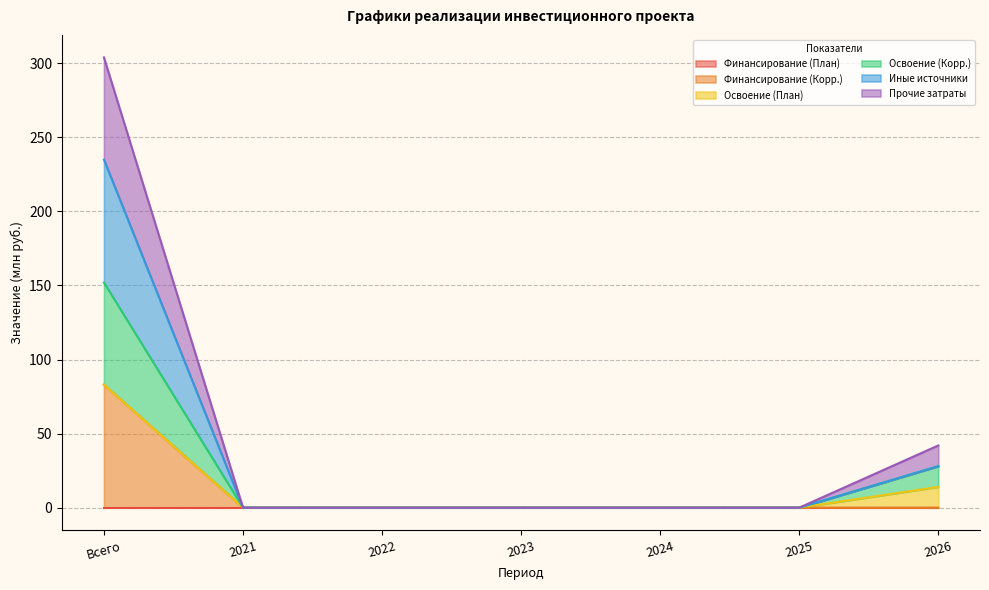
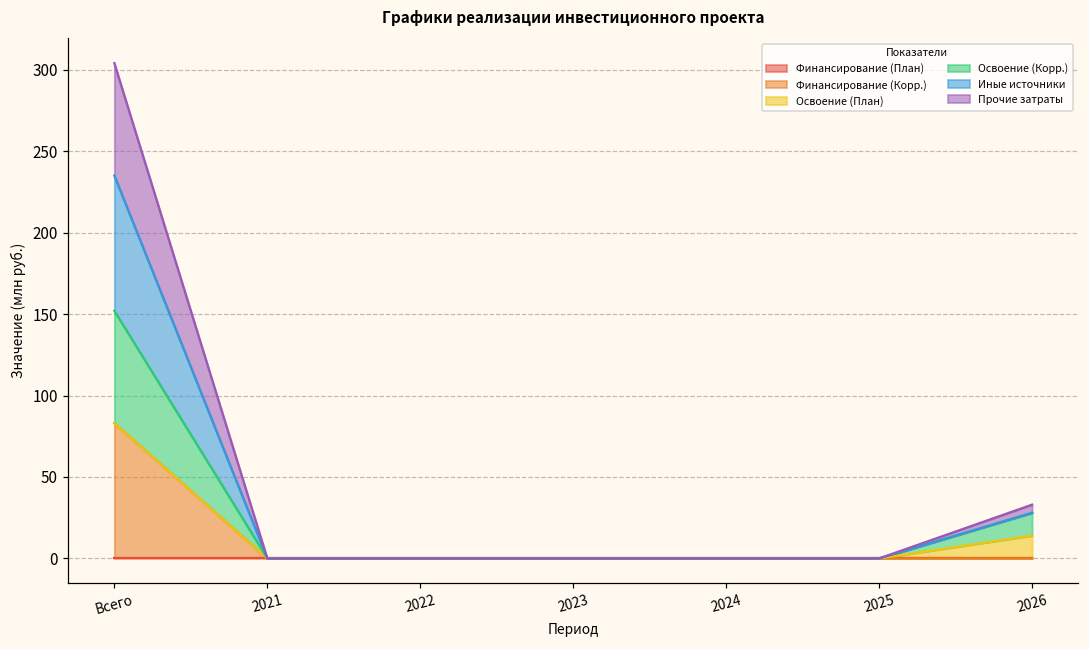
Прочие затраты, 2026: 14 -> 5
